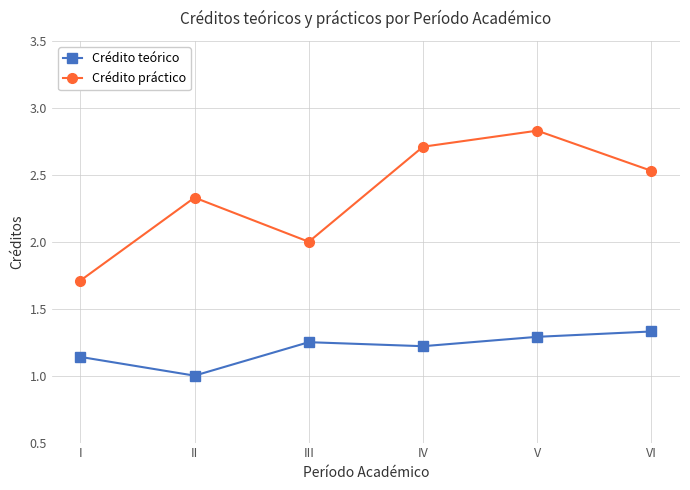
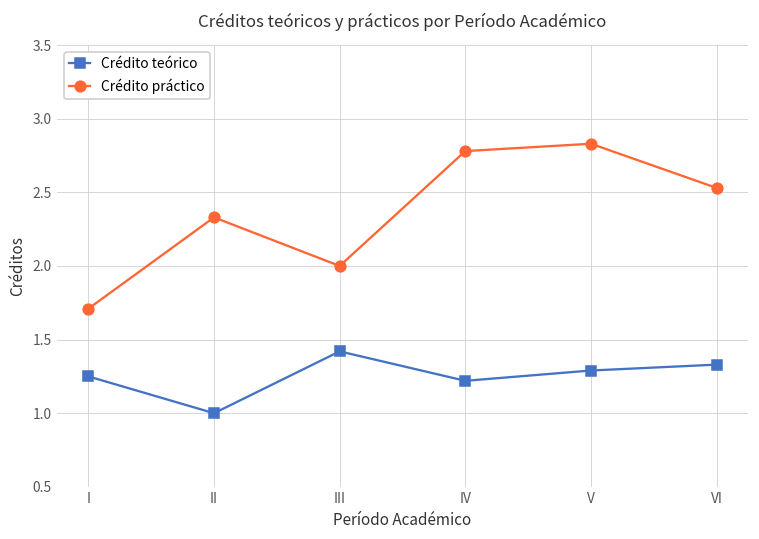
Crédito teórico, I: 1.14 -> 1.25
Crédito teórico, III: 1.25 -> 1.42
Crédito práctico, IV: 2.71 -> 2.78
